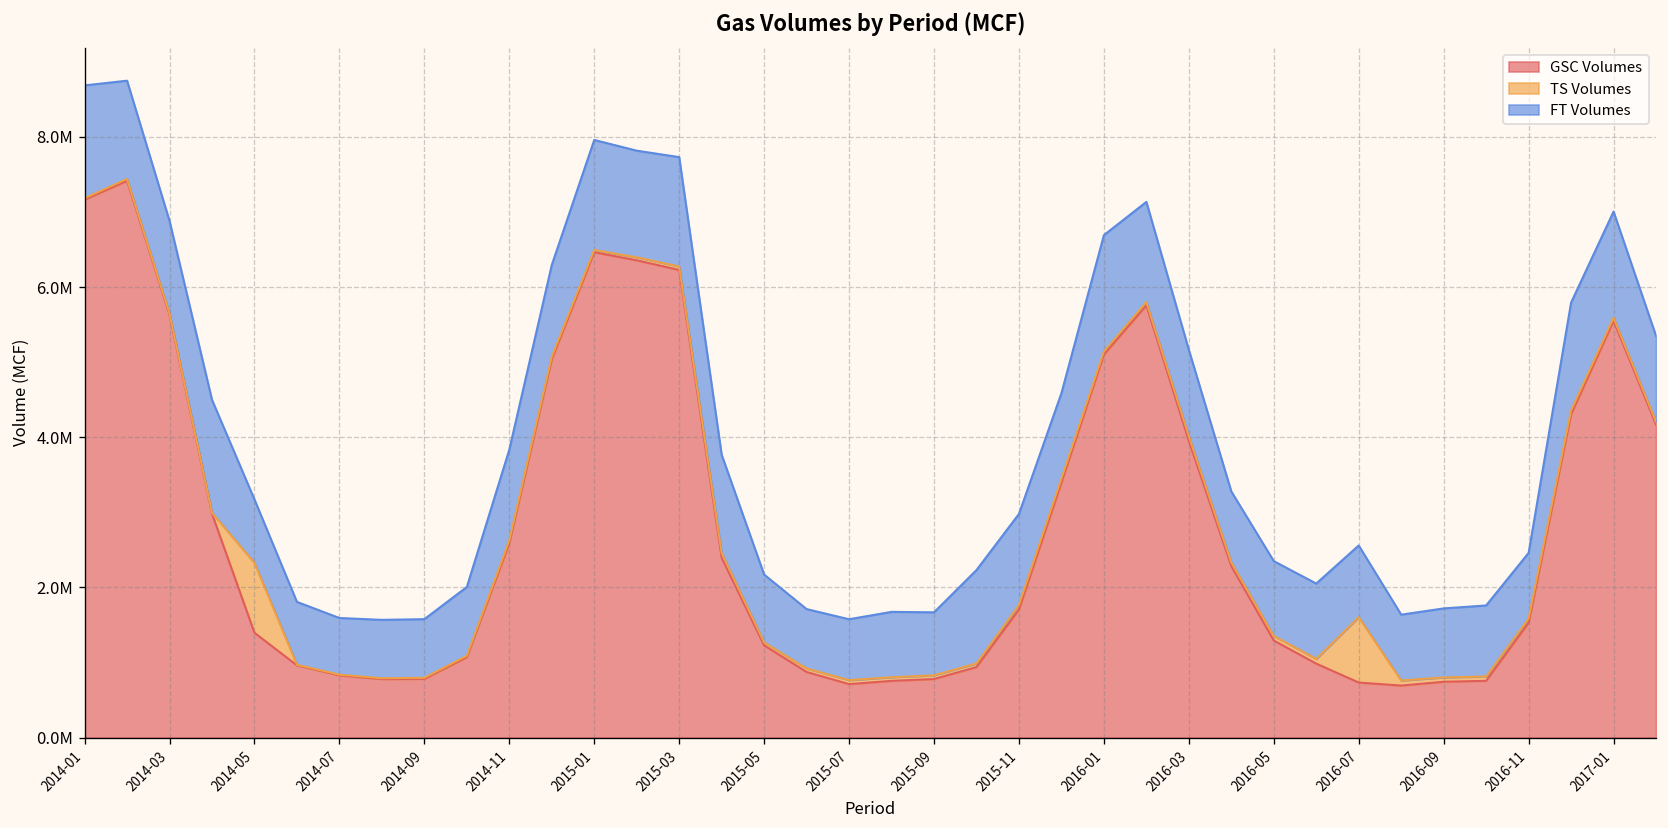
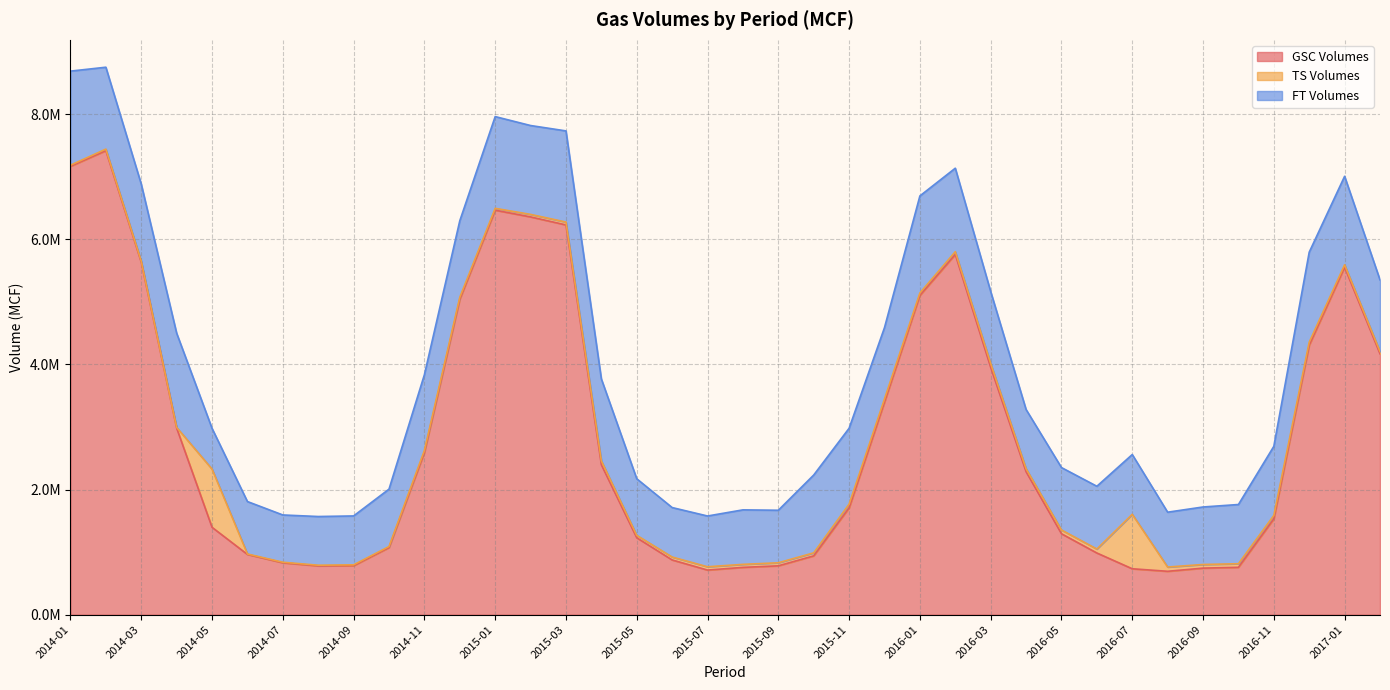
FT Volumes, 2014-05: 800000 -> 700000
FT Volumes, 2016-11: 900000 -> 1100000
